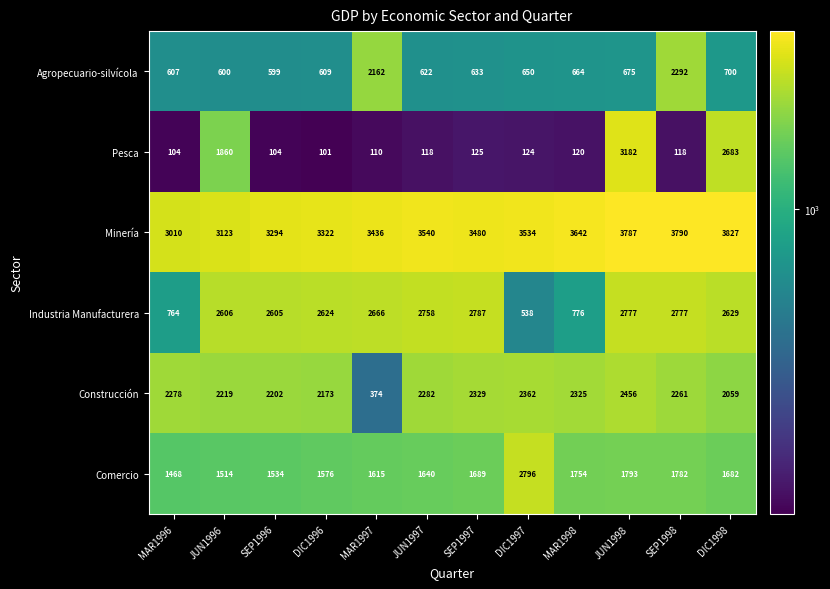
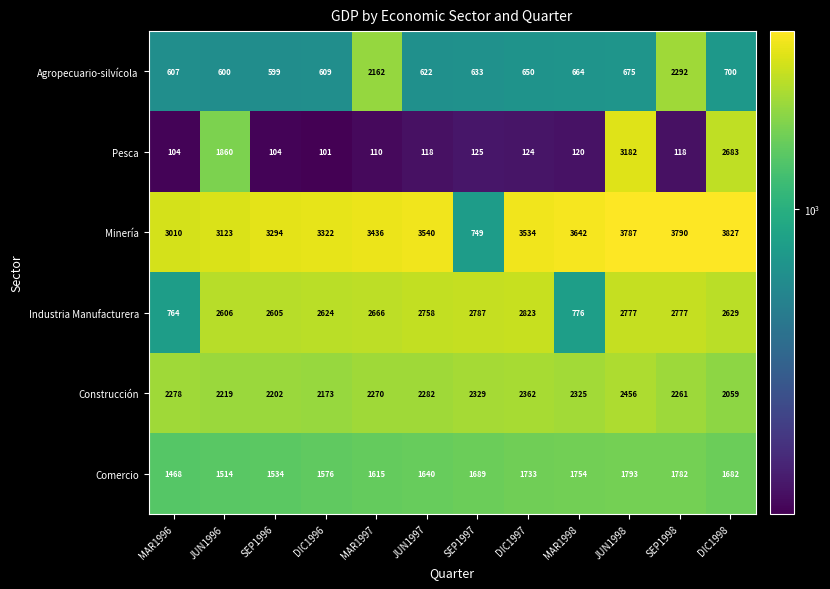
Minería, SEP1997: 3480 -> 749
Industria Manufacturera, DIC1997: 538 -> 2823
Construcción, MAR1997: 374 -> 2270
Comercio, DIC1997: 2796 -> 1733
